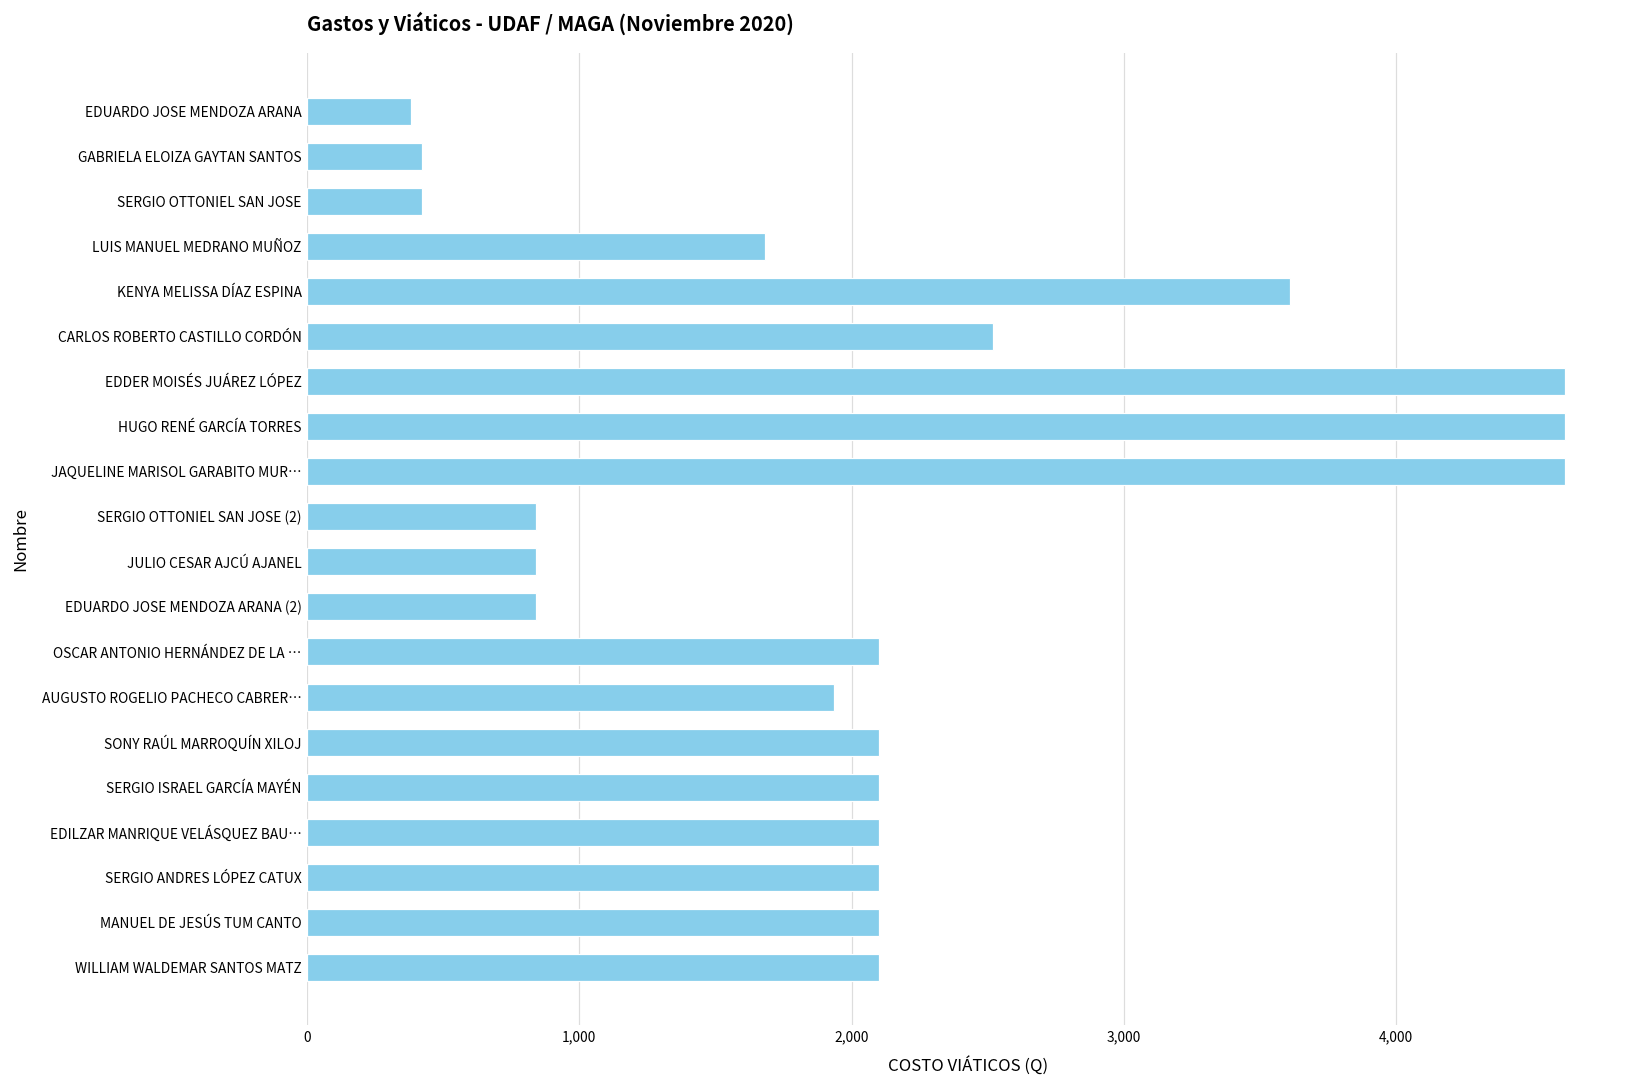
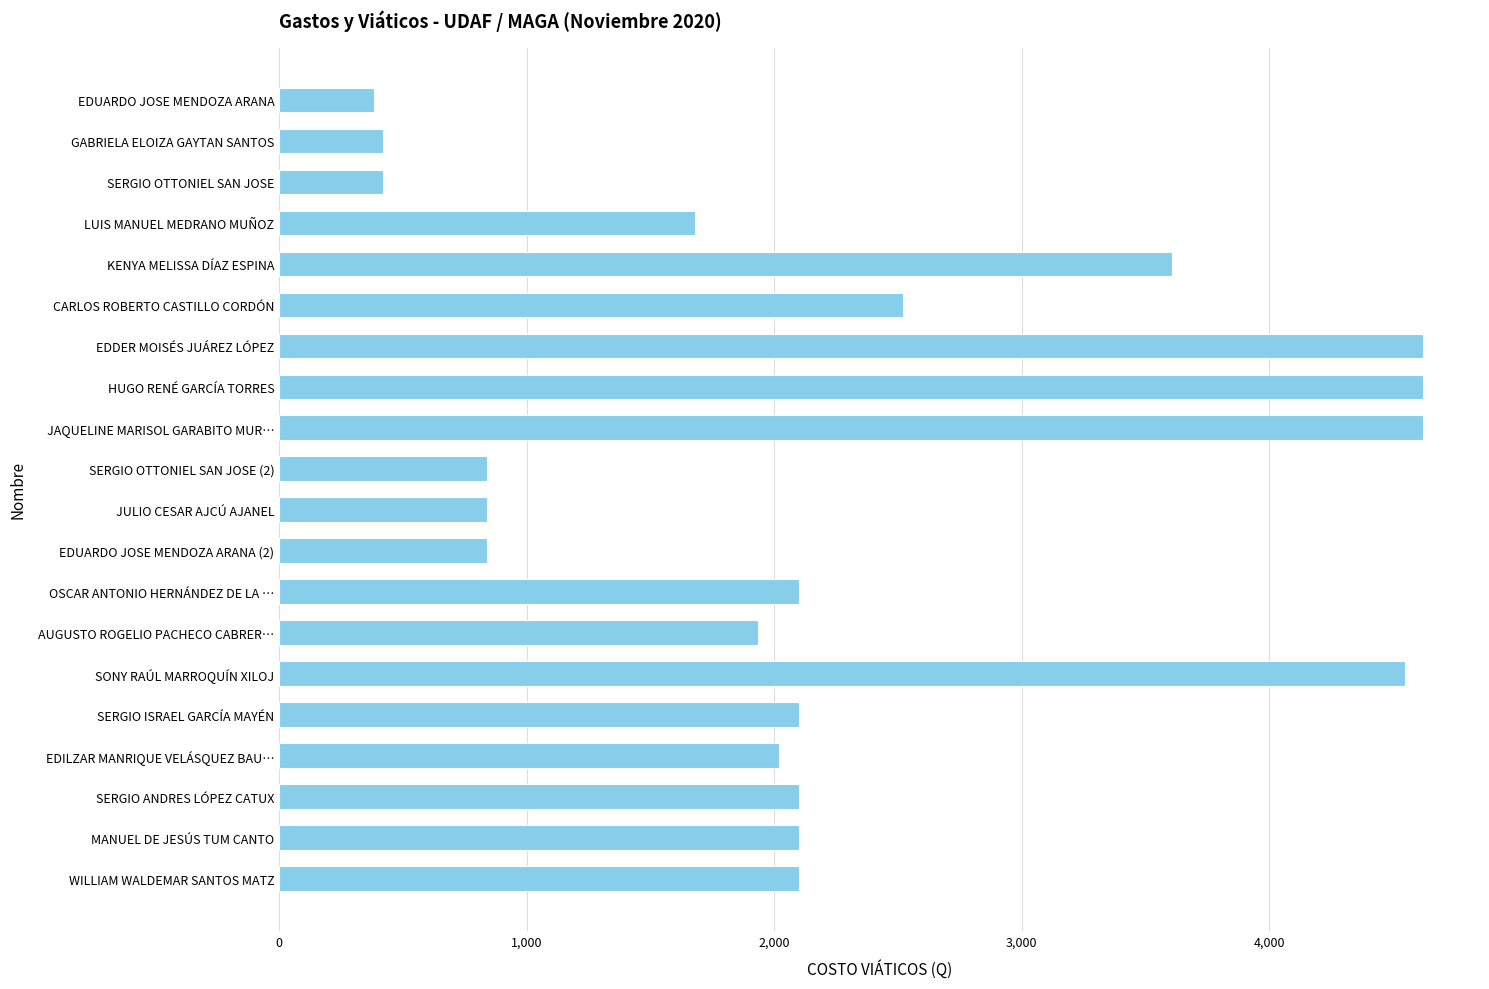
SONY RAÚL MARROQUÍN XILOJ: 2,100 -> 4,550
EDILZAR MANRIQUE VELÁSQUEZ BAU…: 2,100 -> 2,020
